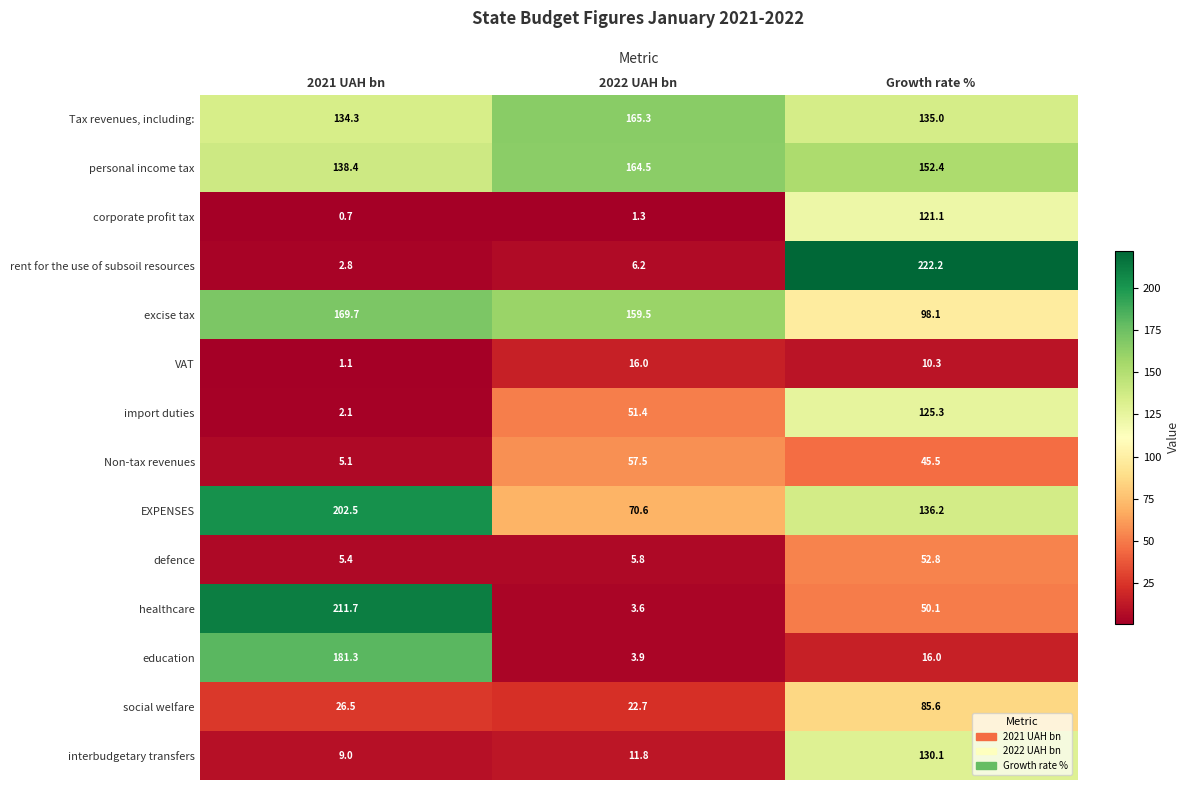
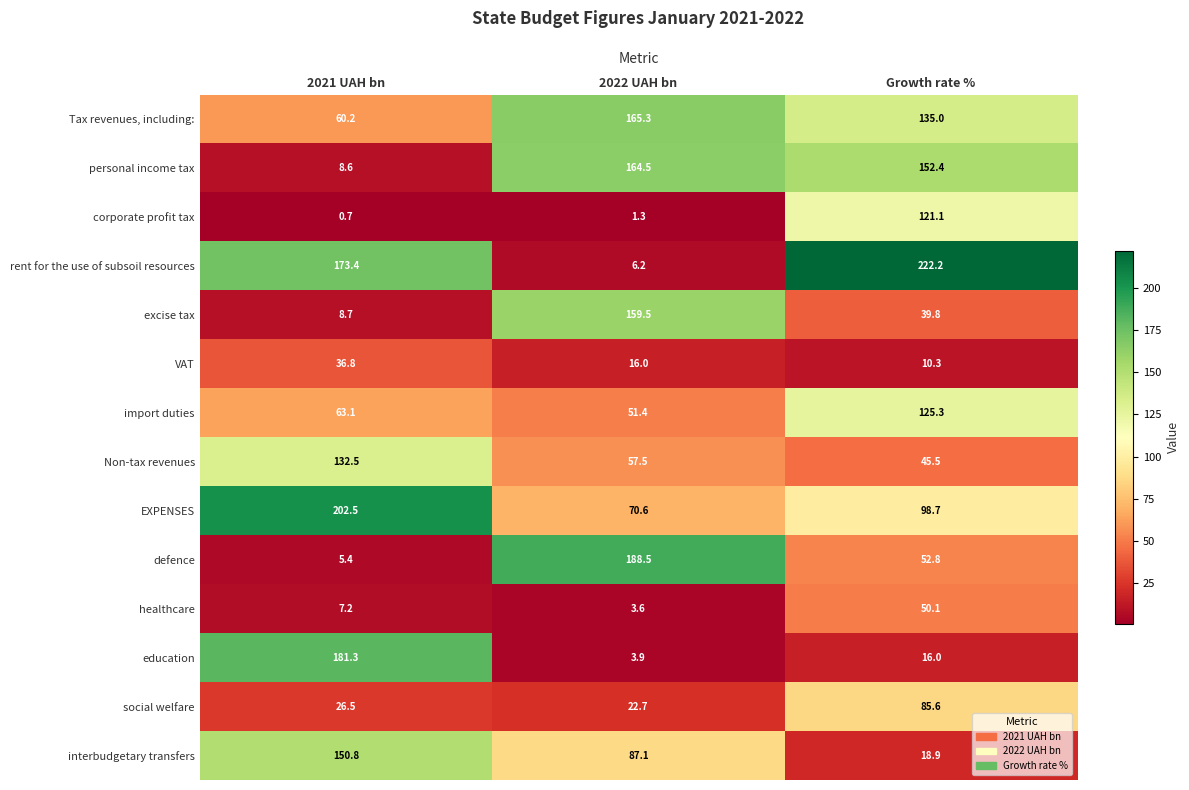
Tax revenues, including:, 2021 UAH bn: 134.3 -> 60.2
personal income tax, 2021 UAH bn: 138.4 -> 8.6
rent for the use of subsoil resources, 2021 UAH bn: 2.8 -> 173.4
excise tax, 2021 UAH bn: 169.7 -> 8.7
excise tax, Growth rate %: 98.1 -> 39.8
VAT, 2021 UAH bn: 1.1 -> 36.8
import duties, 2021 UAH bn: 2.1 -> 63.1
Non-tax revenues, 2021 UAH bn: 5.1 -> 132.5
EXPENSES, Growth rate %: 136.2 -> 98.7
defence, 2022 UAH bn: 5.8 -> 188.5
healthcare, 2021 UAH bn: 211.7 -> 7.2
interbudgetary transfers, 2021 UAH bn: 9.0 -> 150.8
interbudgetary transfers, 2022 UAH bn: 11.8 -> 87.1
interbudgetary transfers, Growth rate %: 130.1 -> 18.9
